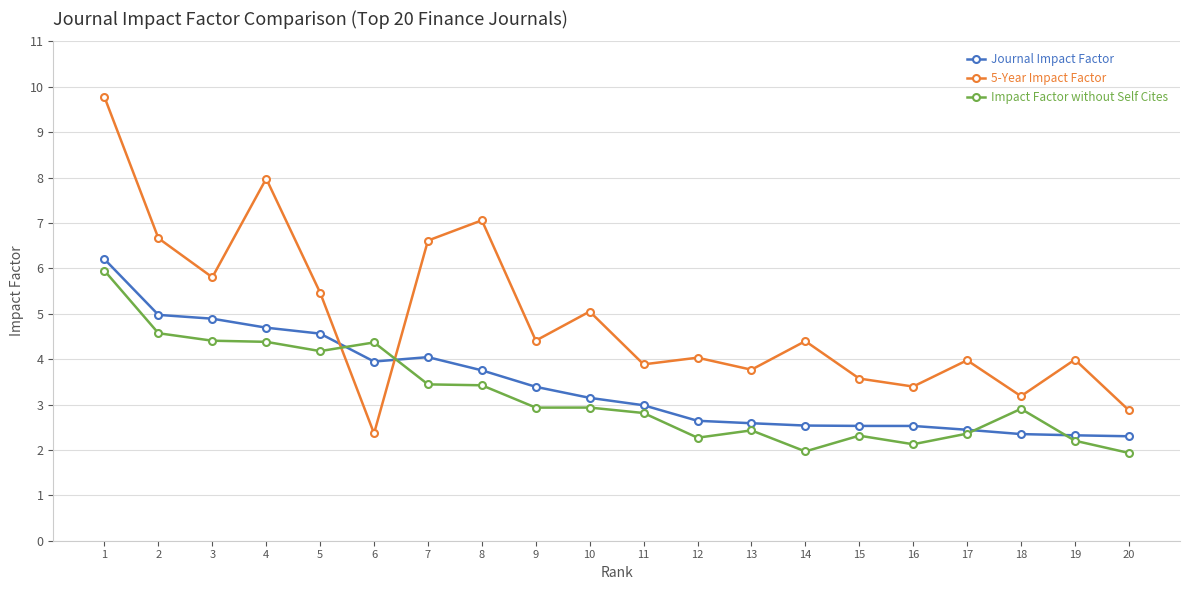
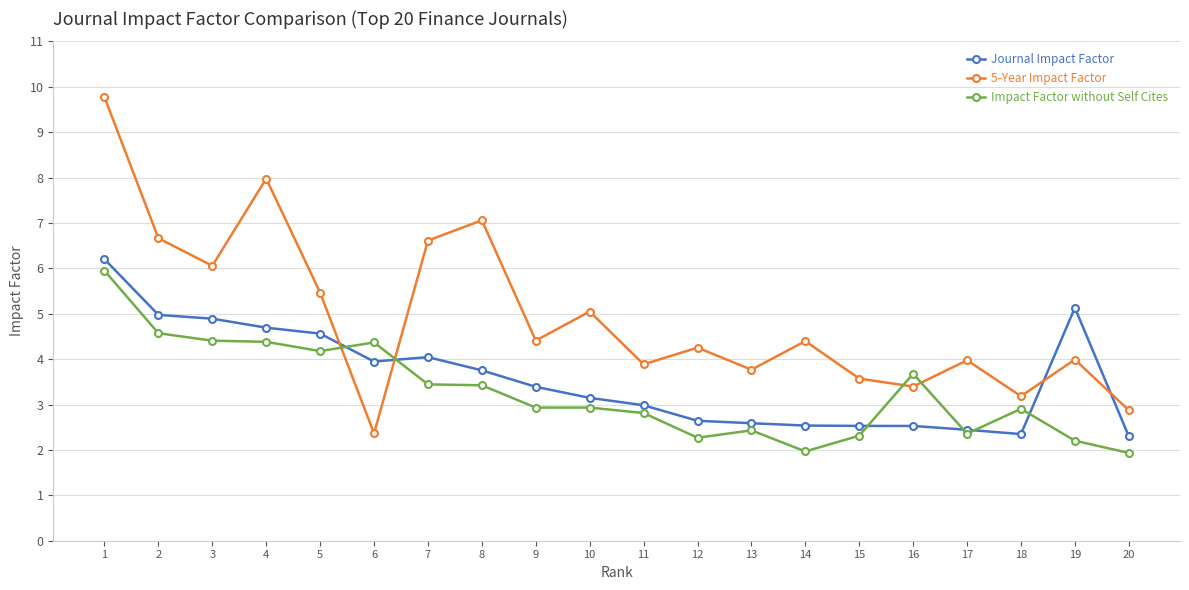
5-Year Impact Factor, 3: 5.8 -> 6.1
5-Year Impact Factor, 12: 4.0 -> 4.3
Impact Factor without Self Cites, 16: 2.1 -> 3.7
Journal Impact Factor, 19: 2.3 -> 5.1
